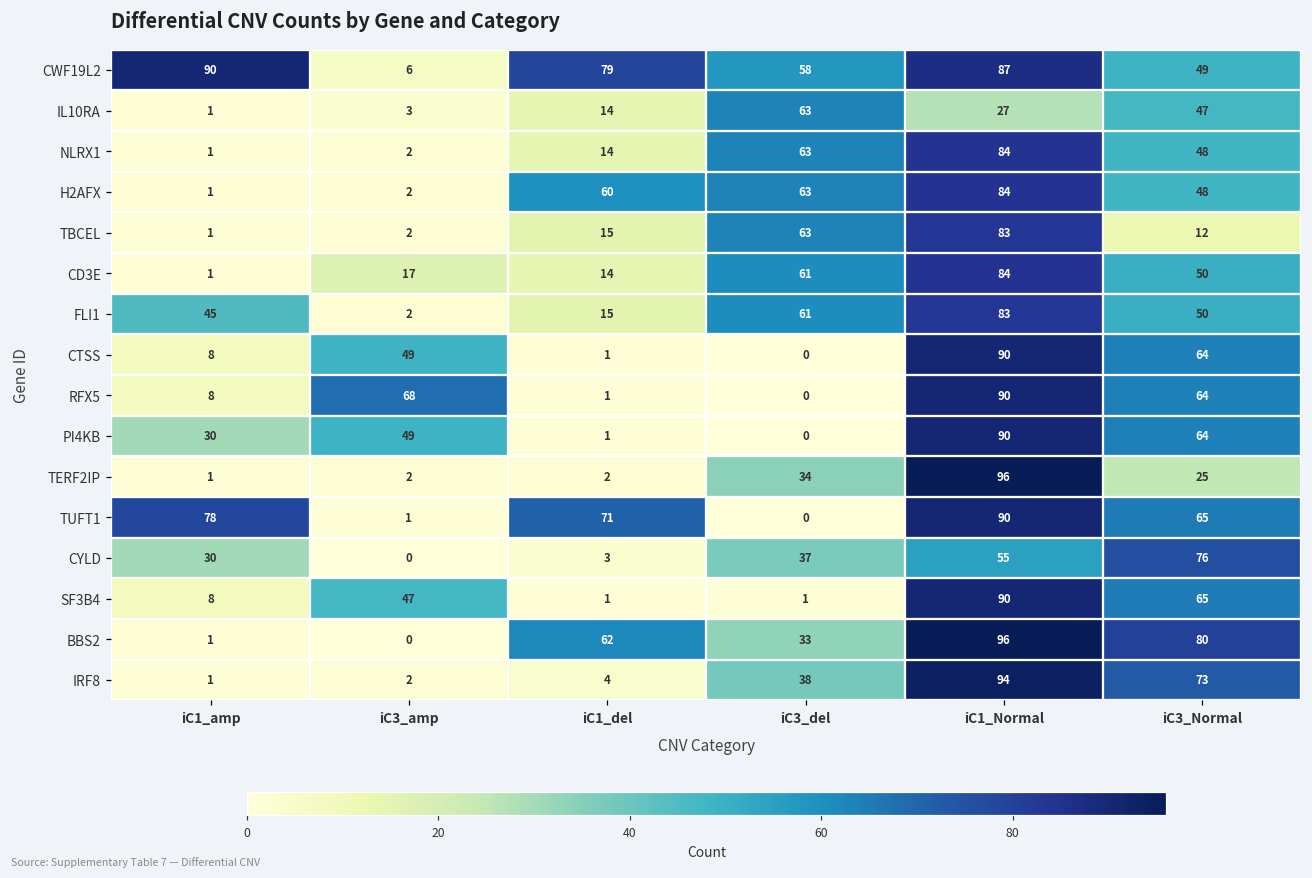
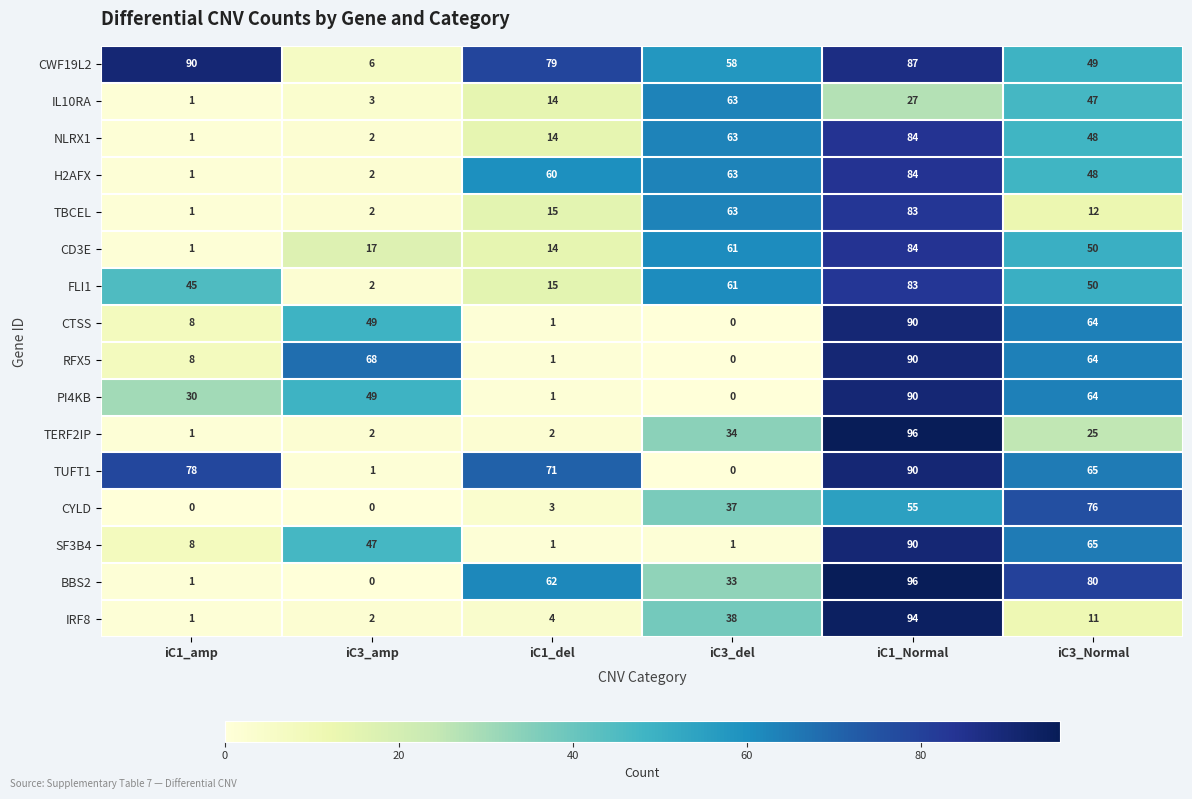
CYLD, iC1_amp: 30 -> 0
IRF8, iC3_Normal: 73 -> 11
